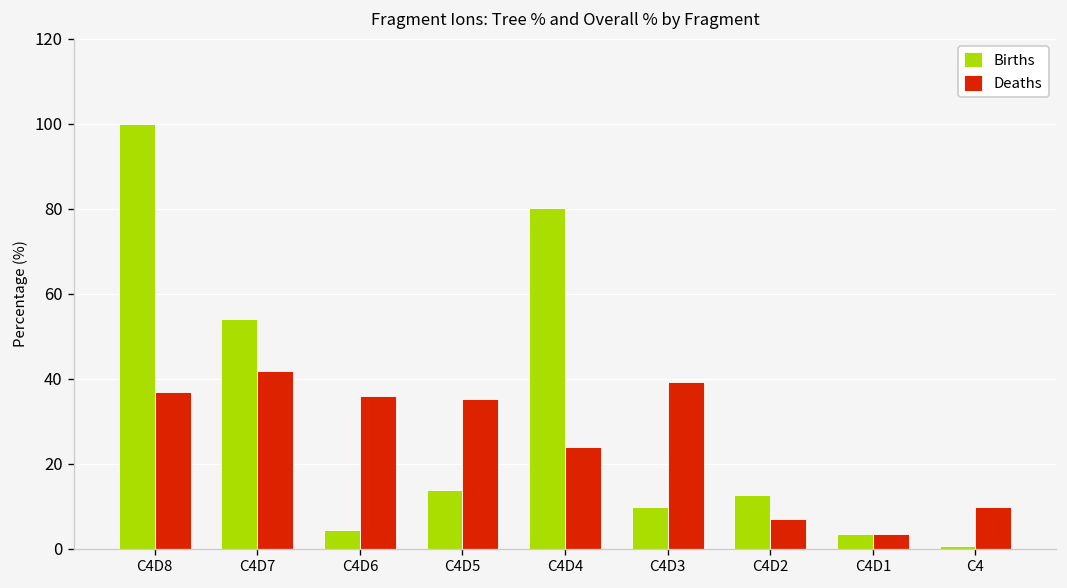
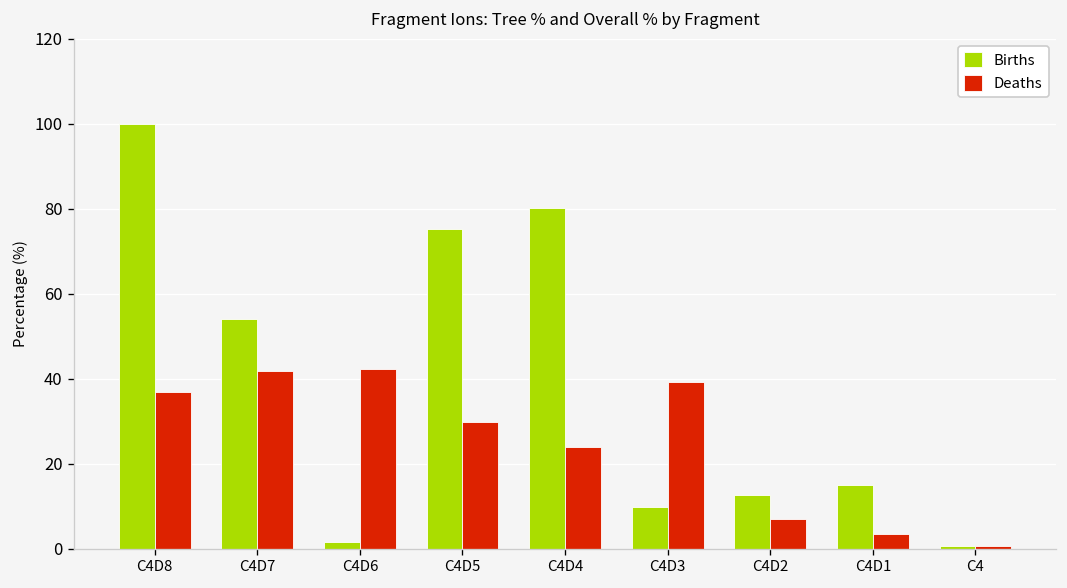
Births, C4D6: 4 -> 2
Deaths, C4D6: 36 -> 42
Births, C4D5: 14 -> 75
Deaths, C4D5: 35 -> 30
Births, C4D1: 4 -> 15
Deaths, C4: 10 -> 1
